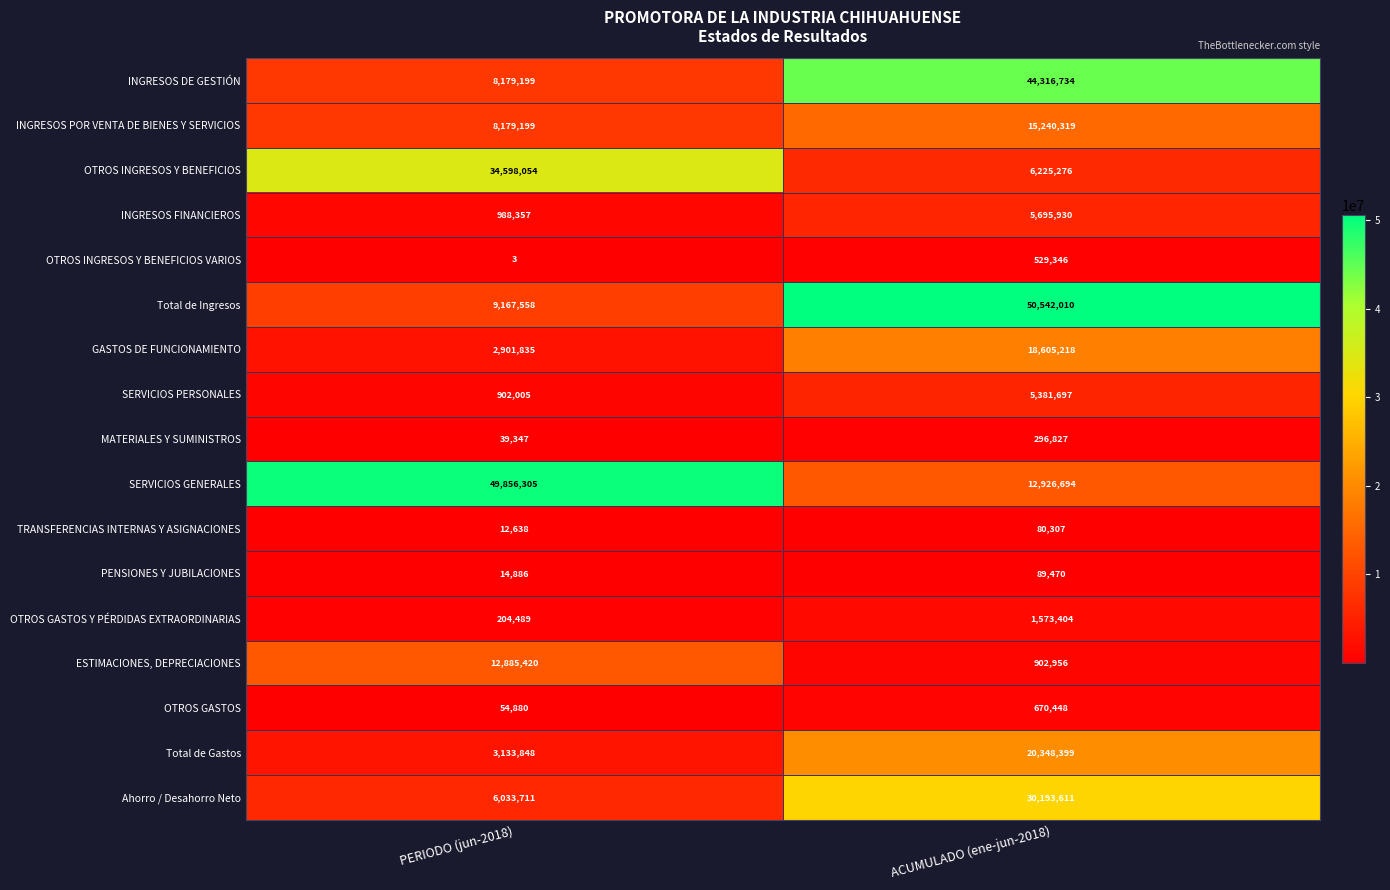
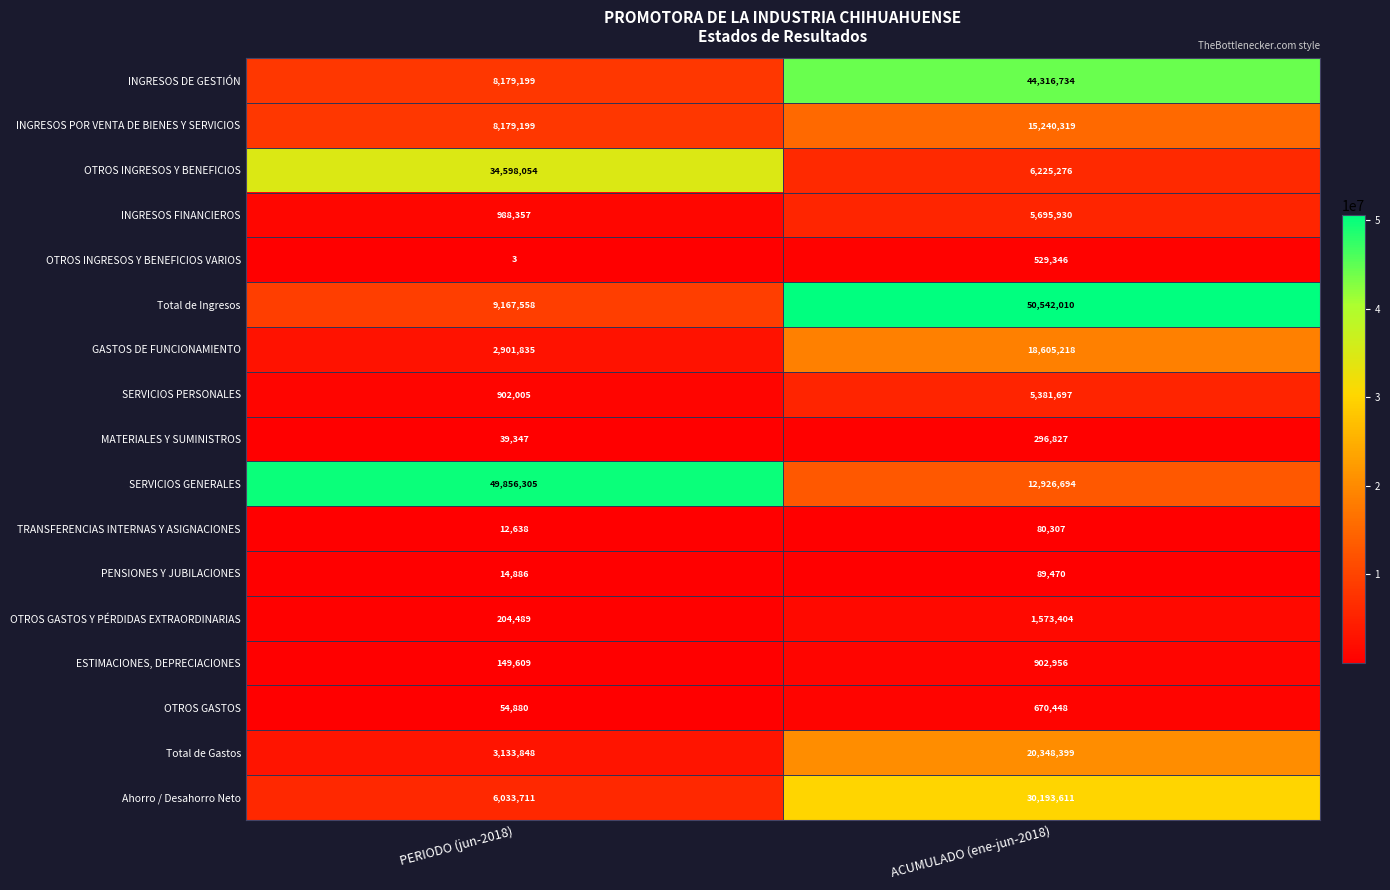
ESTIMACIONES, DEPRECIACIONES, PERIODO (jun-2018): 12,885,420 -> 149,609
